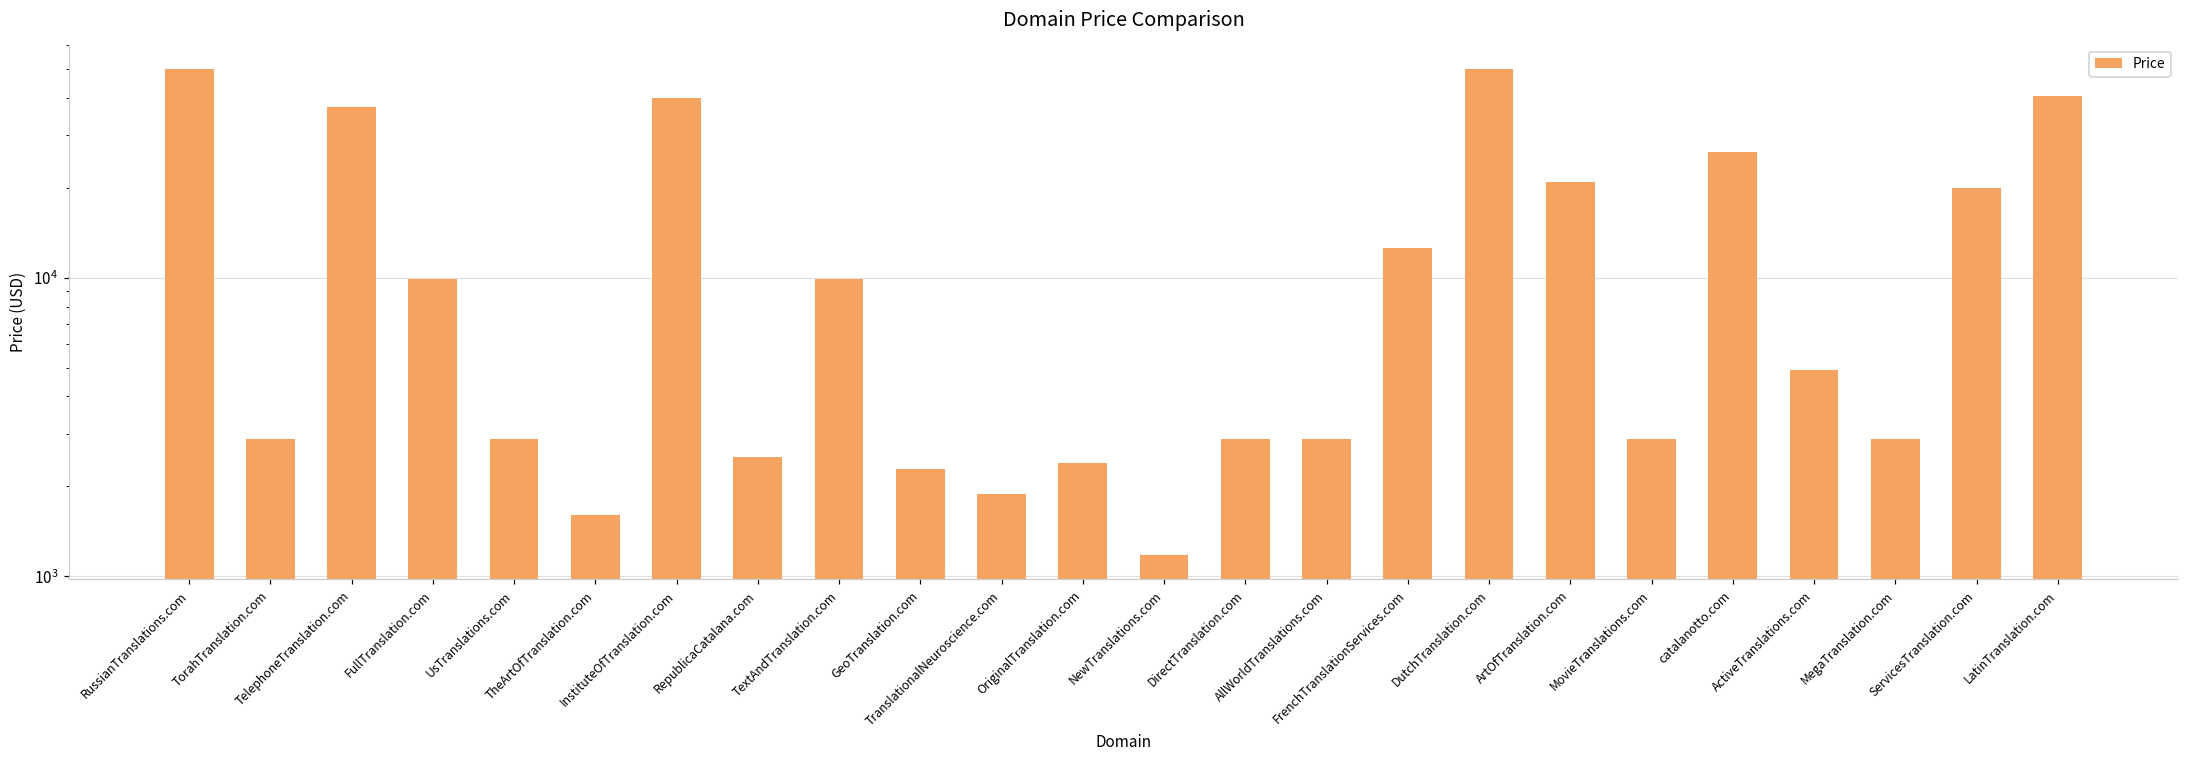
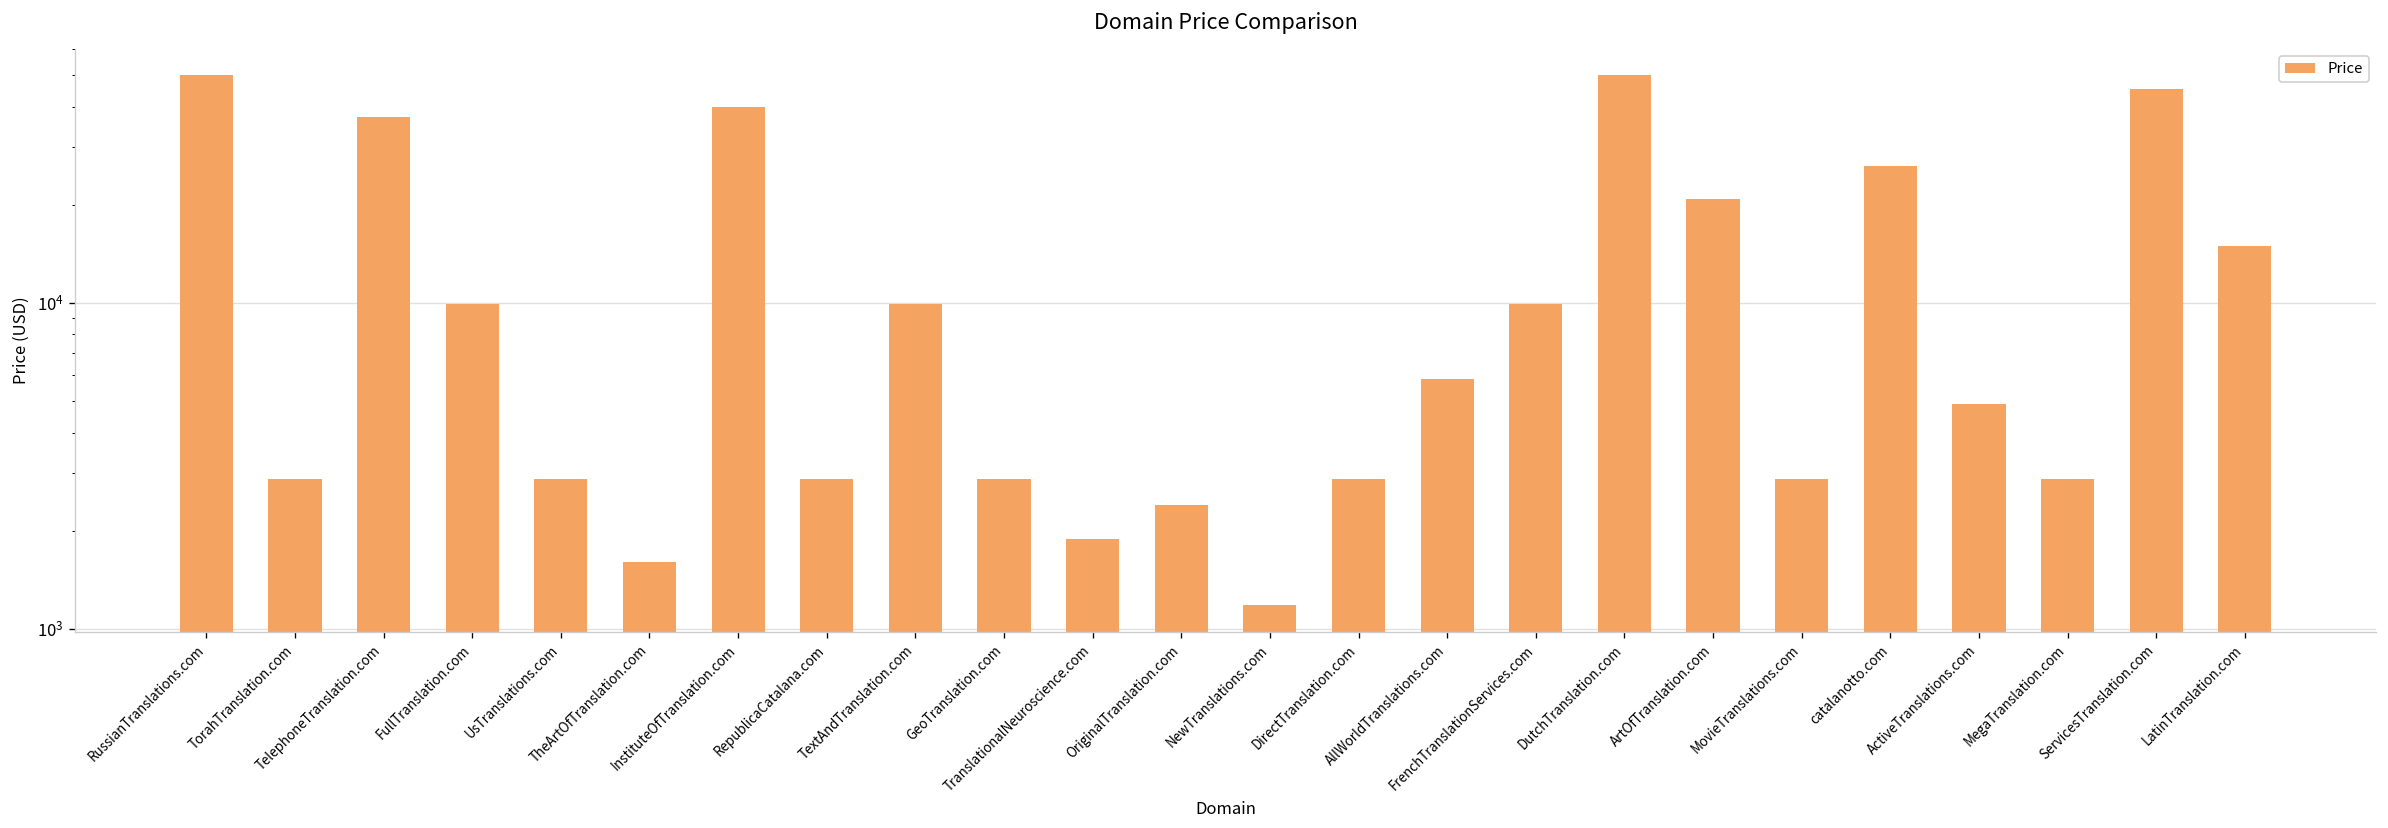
RepublicaCatalana.com: 2500 -> 2900
GeoTranslation.com: 2300 -> 2900
AllWorldTranslations.com: 2900 -> 5900
FrenchTranslationServices.com: 13000 -> 9900
ServicesTranslation.com: 20000 -> 45000
LatinTranslation.com: 40000 -> 15000
